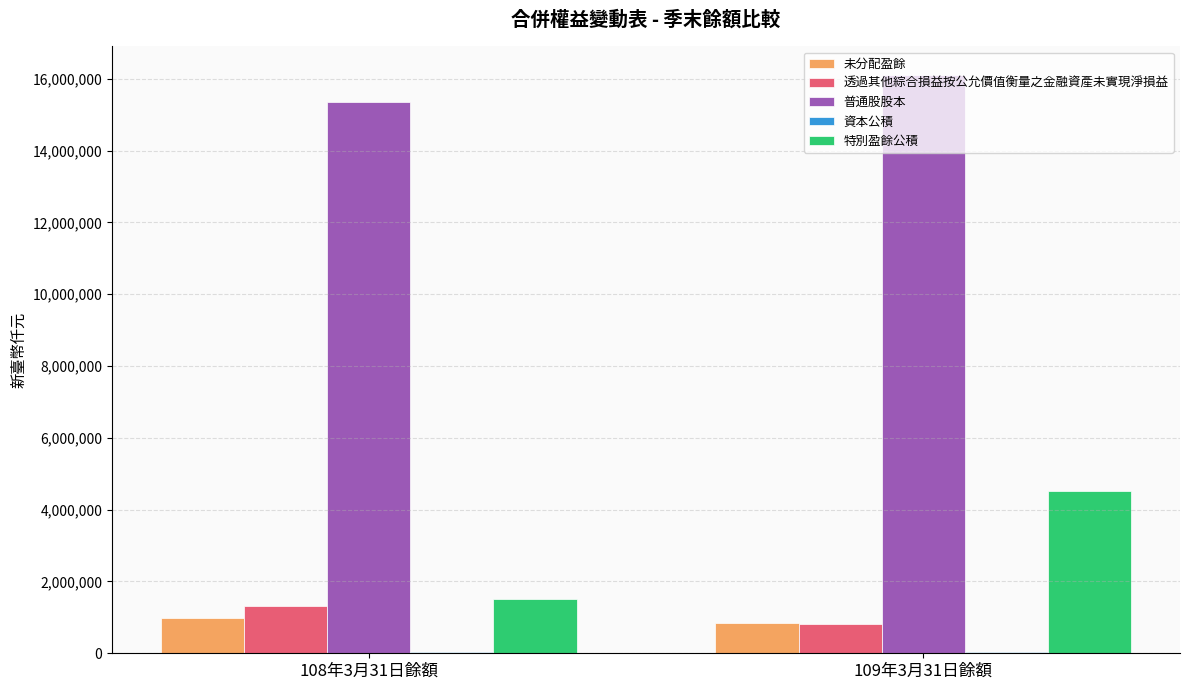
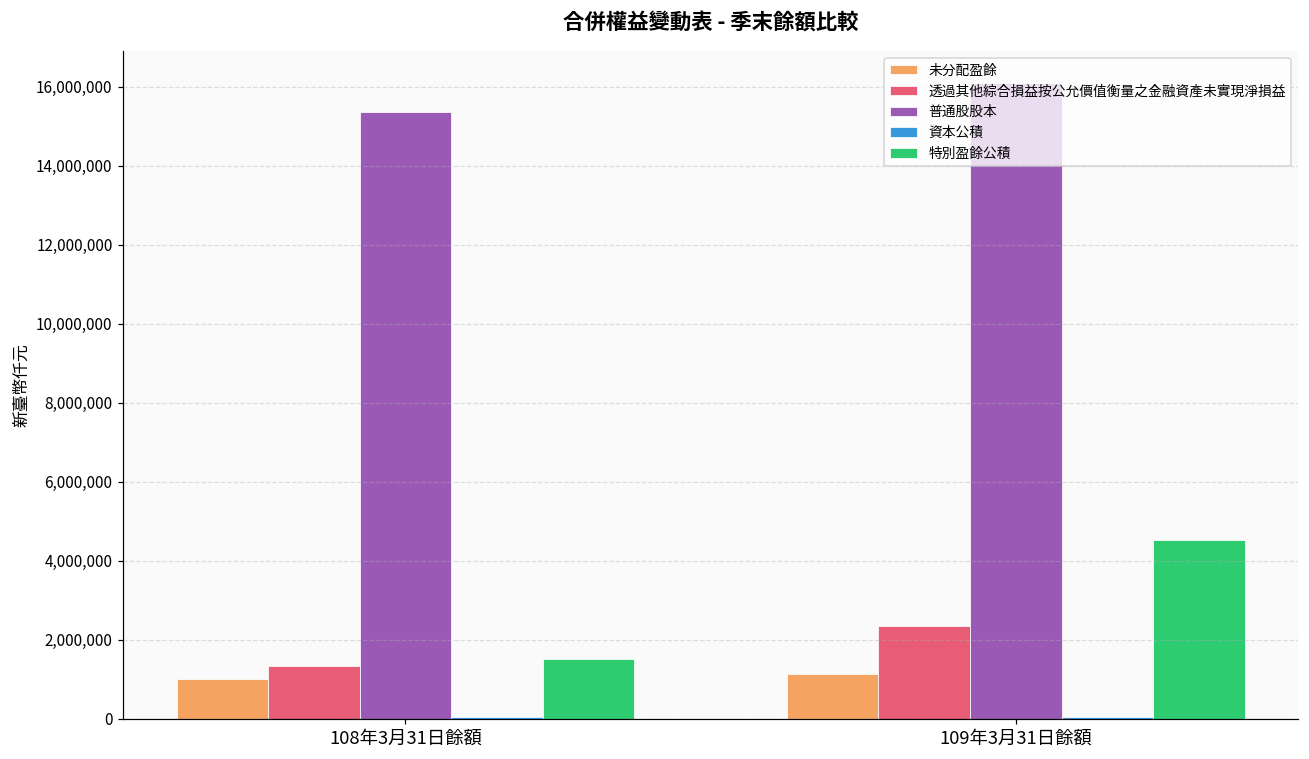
未分配盈餘, 109年3月31日餘額: 900,000 -> 1,100,000
透過其他綜合損益按公允價值衡量之金融資產未實現淨損益, 109年3月31日餘額: 800,000 -> 2,400,000
